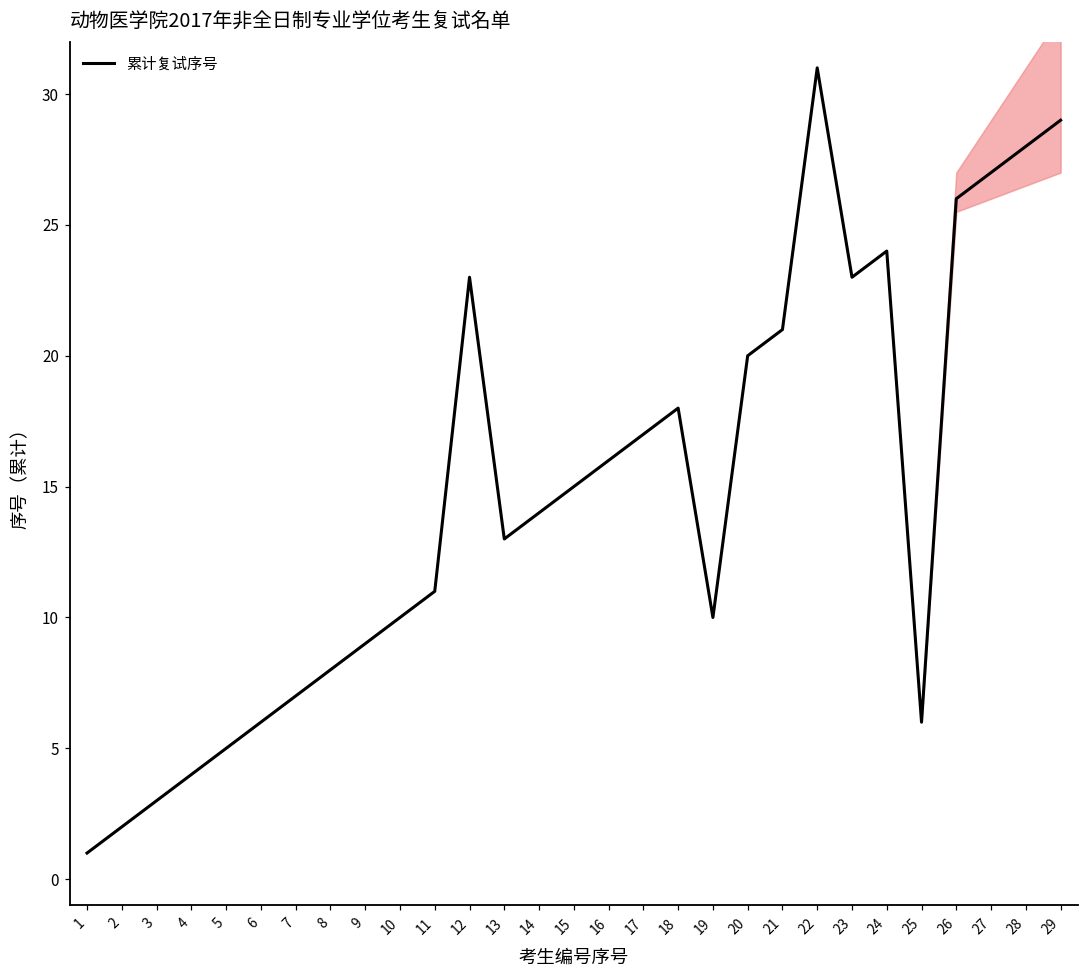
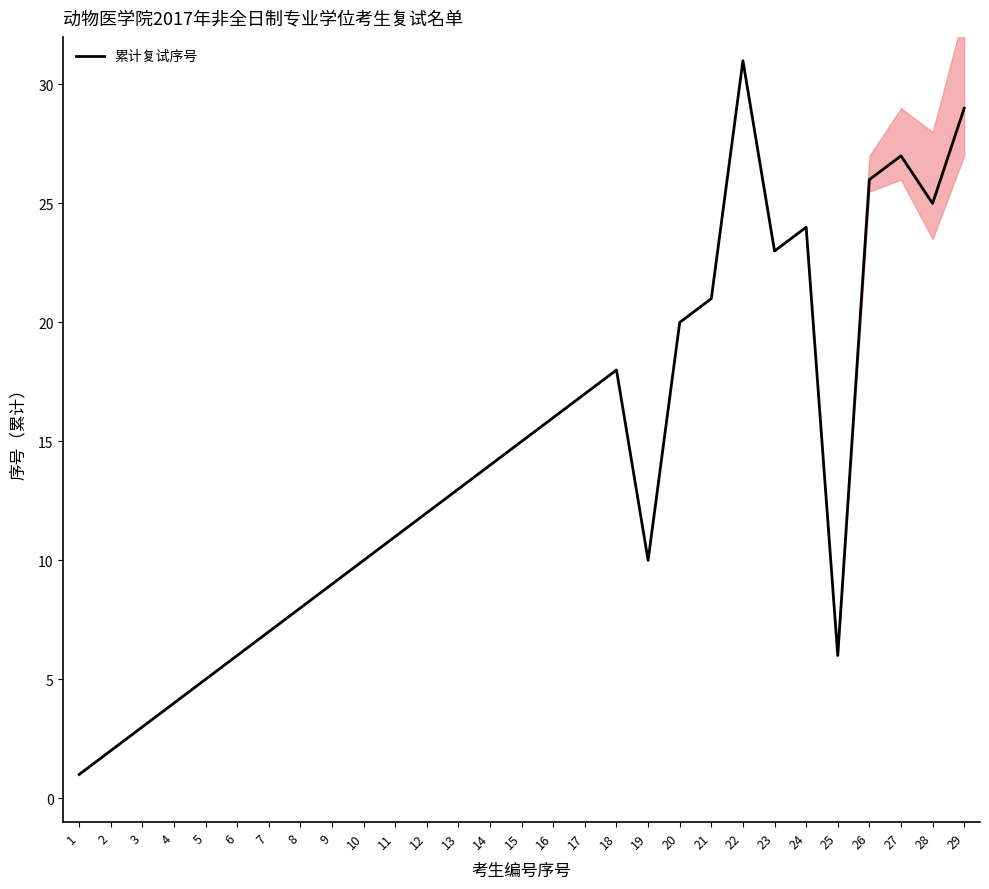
累计复试序号, 12: 23 -> 12
累计复试序号, 28: 28 -> 25
